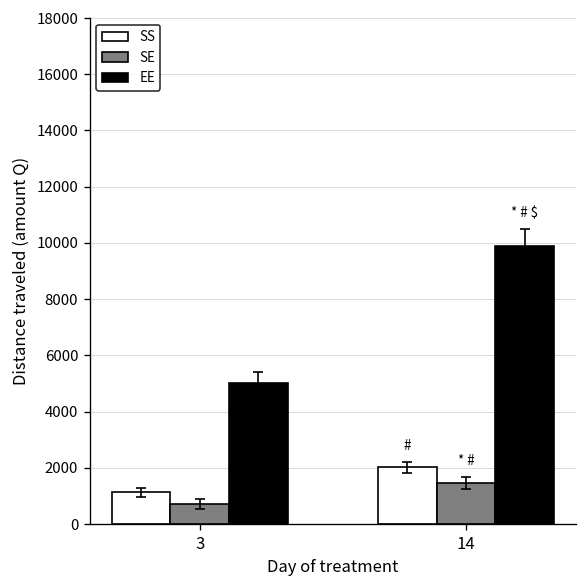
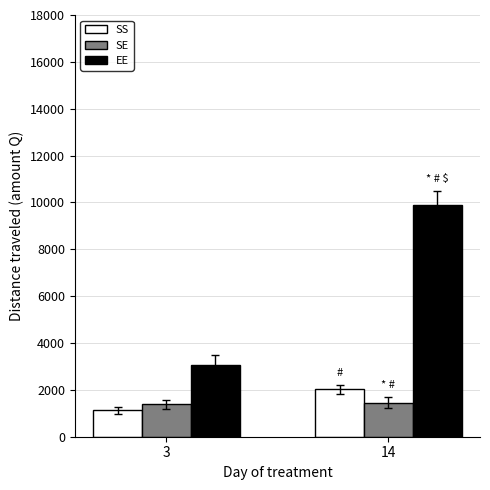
SE, 3: 700 -> 1400
EE, 3: 5000 -> 3100
